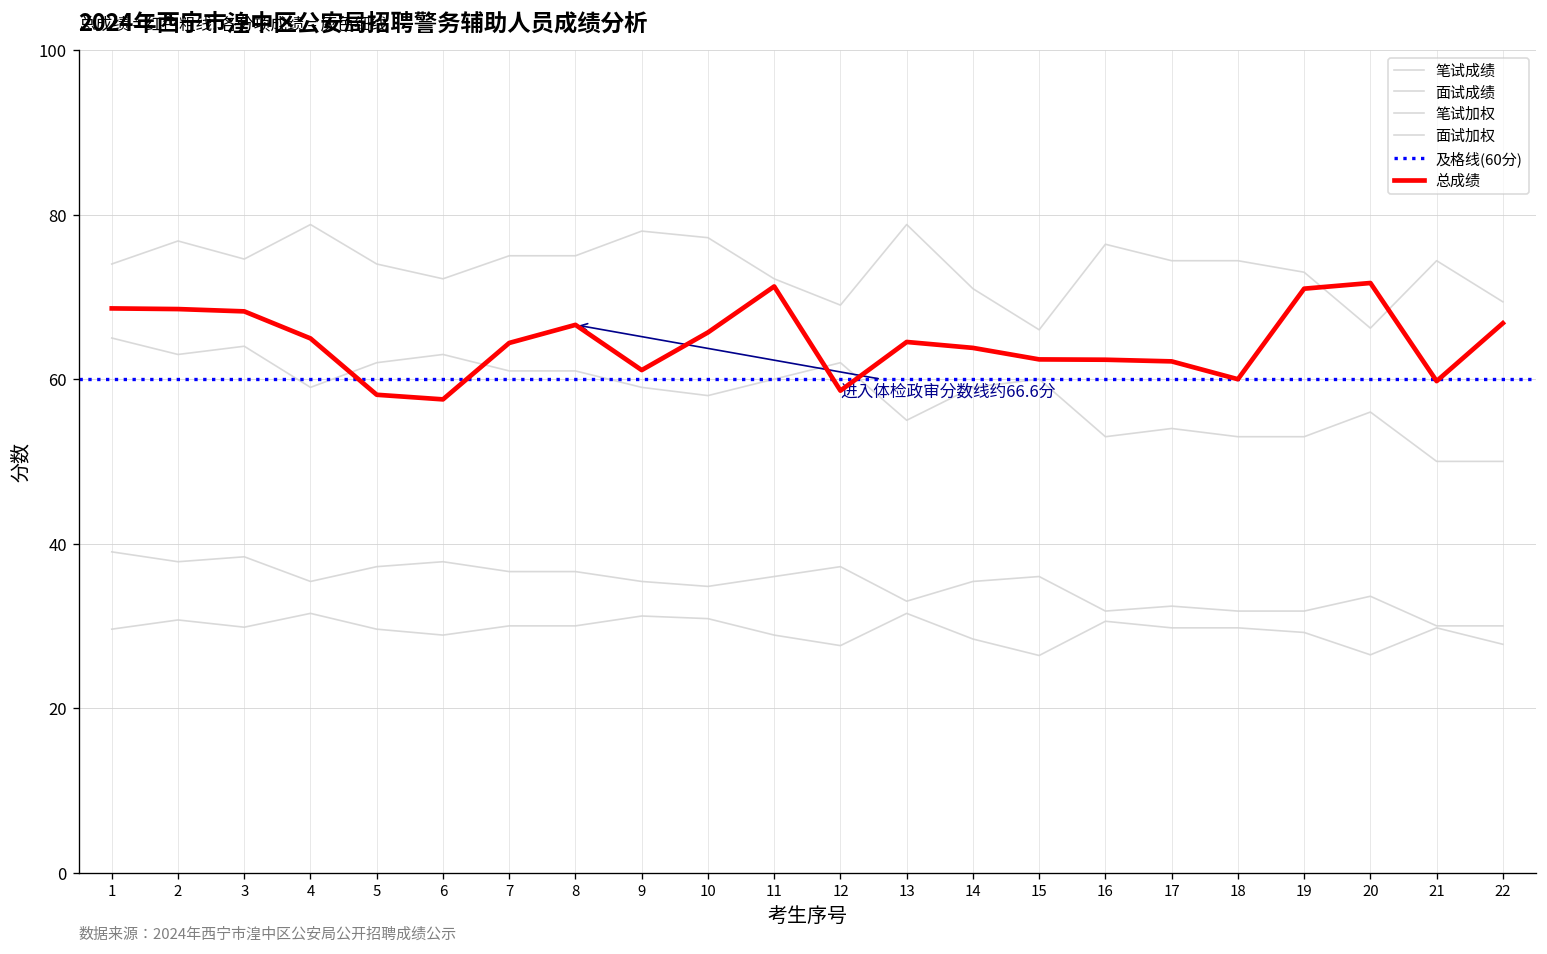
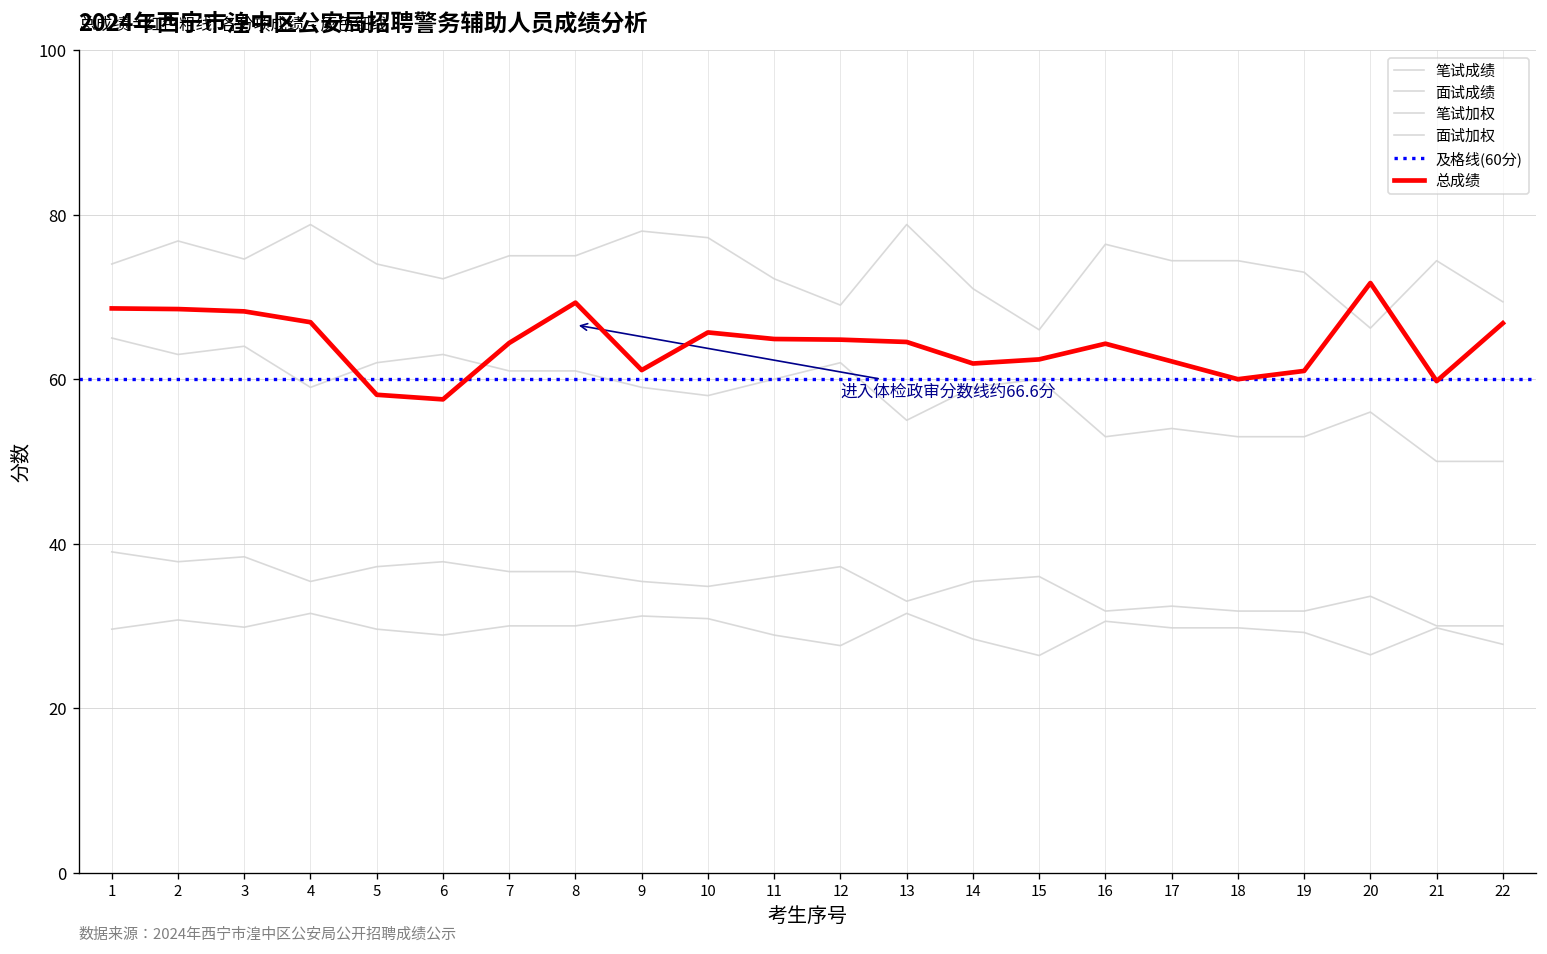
总成绩, 4: 65 -> 67
总成绩, 8: 67 -> 69
总成绩, 11: 71 -> 65
总成绩, 12: 59 -> 65
总成绩, 14: 64 -> 62
总成绩, 16: 62 -> 64
总成绩, 19: 71 -> 61
